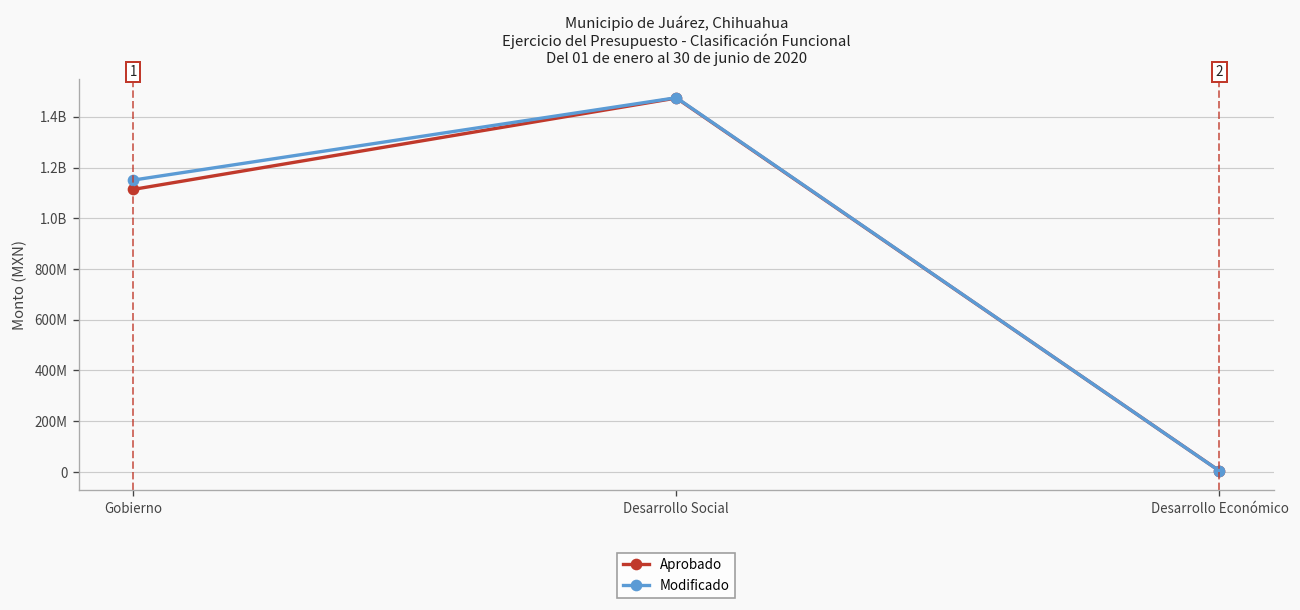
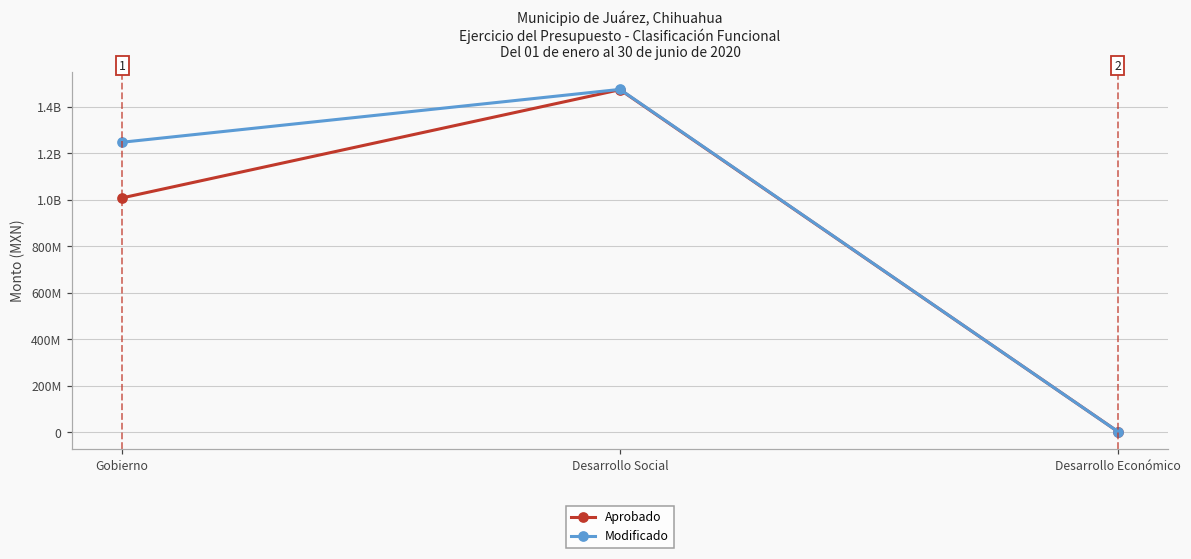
Aprobado, Gobierno: 1110000000 -> 1010000000
Modificado, Gobierno: 1150000000 -> 1250000000
